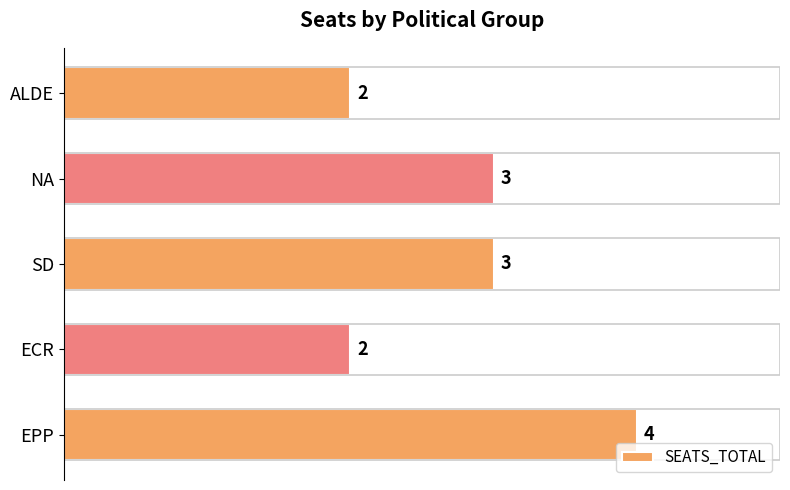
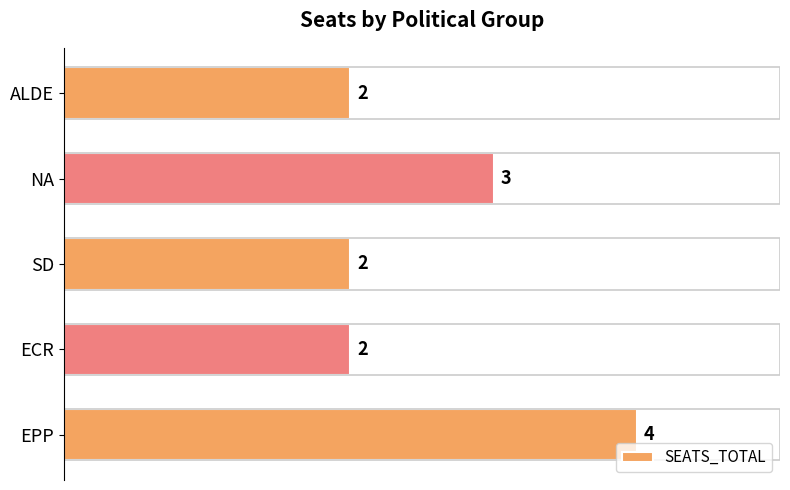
SD: 3 -> 2
